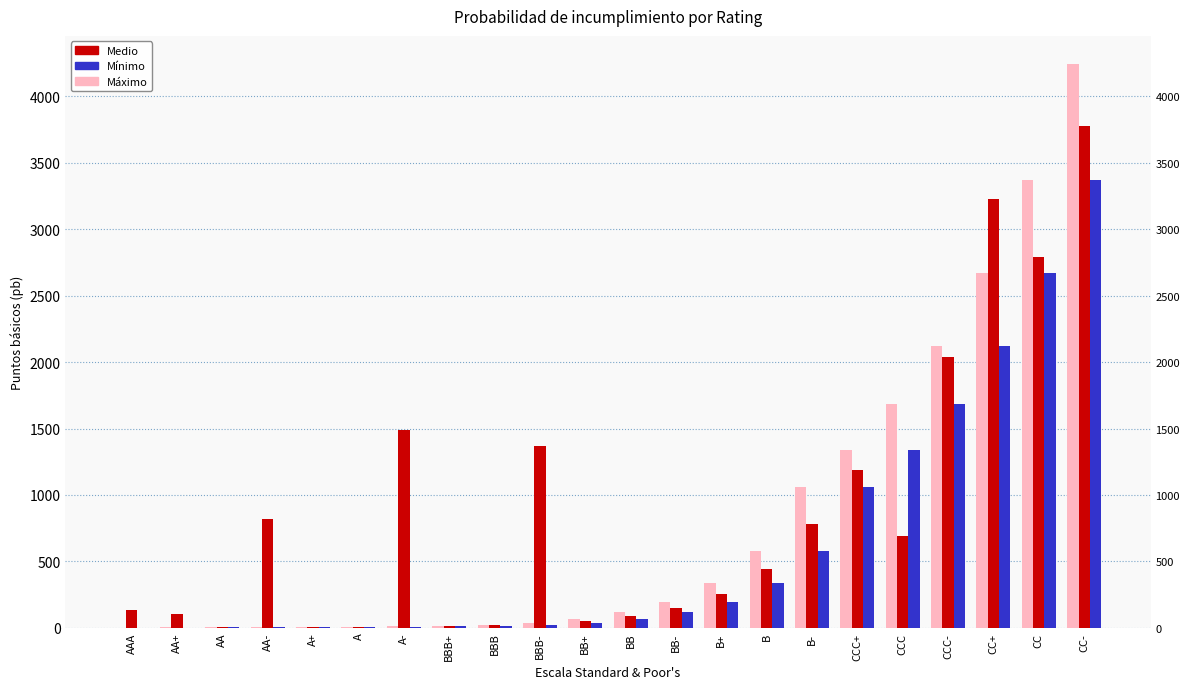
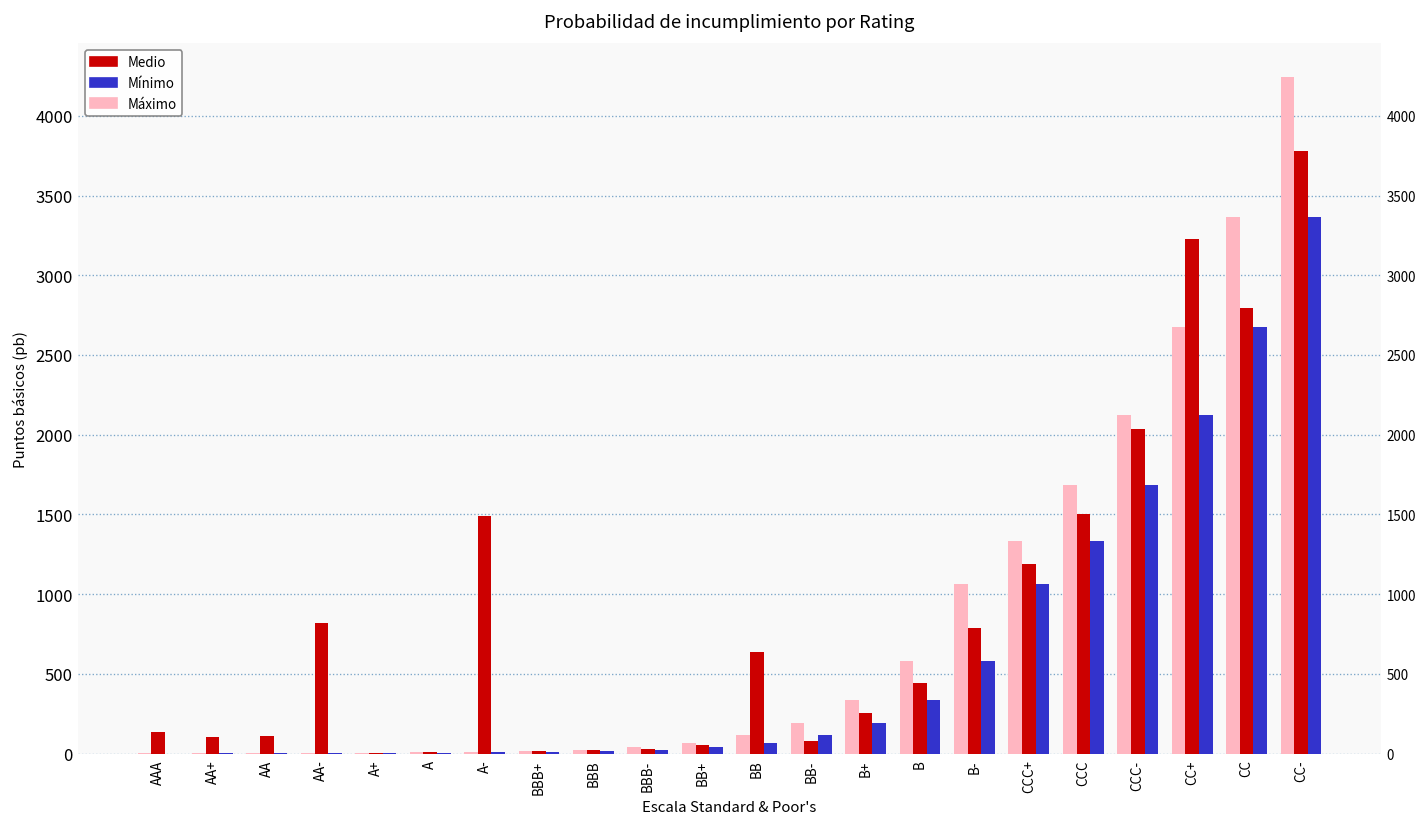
Medio, AA: 0 -> 110
Medio, BBB-: 1370 -> 30
Medio, BB: 90 -> 640
Medio, BB-: 150 -> 80
Medio, CCC: 690 -> 1500
